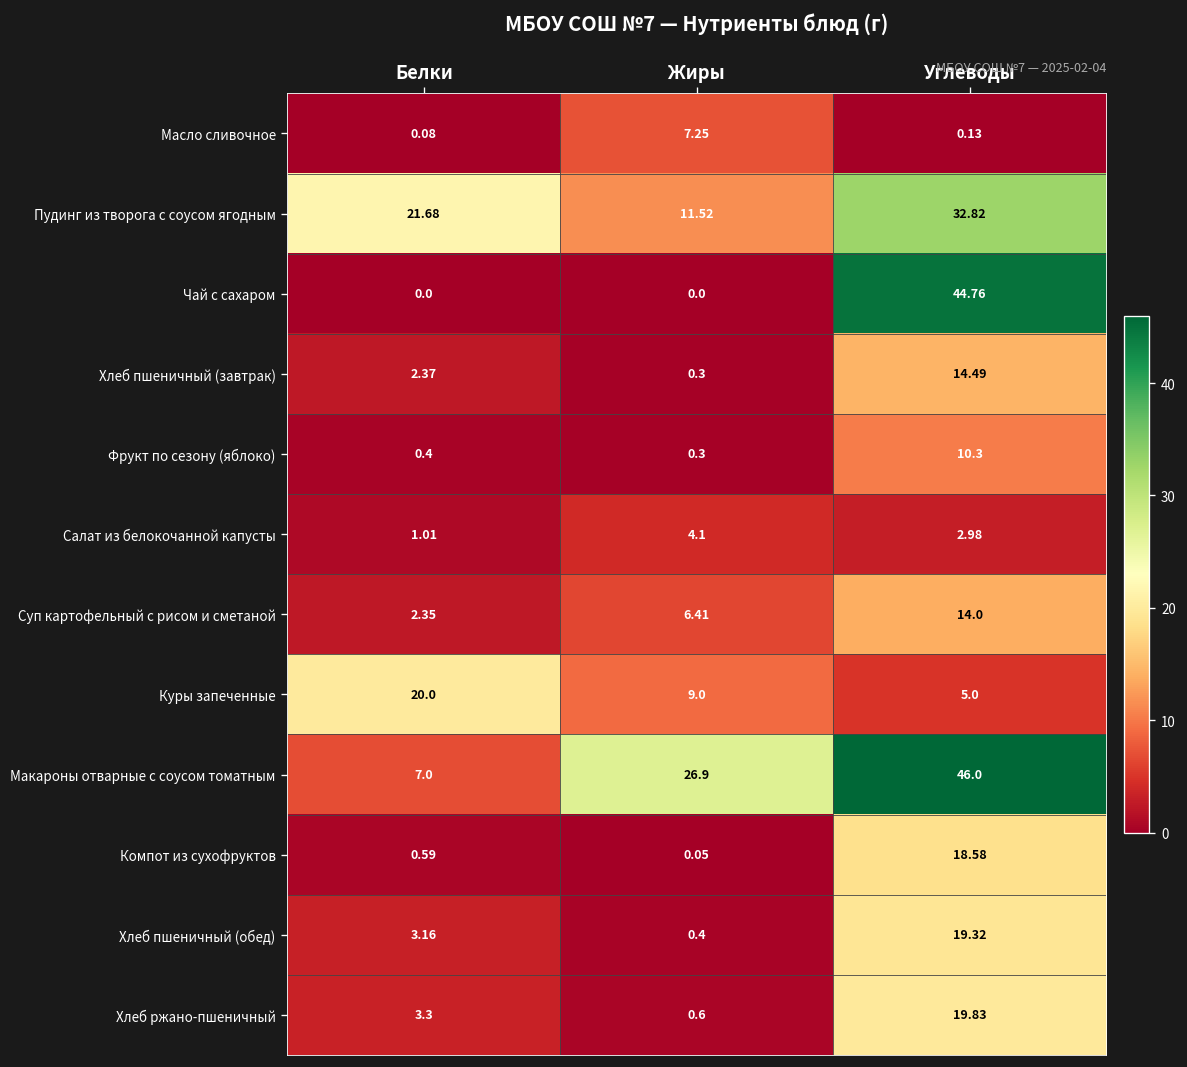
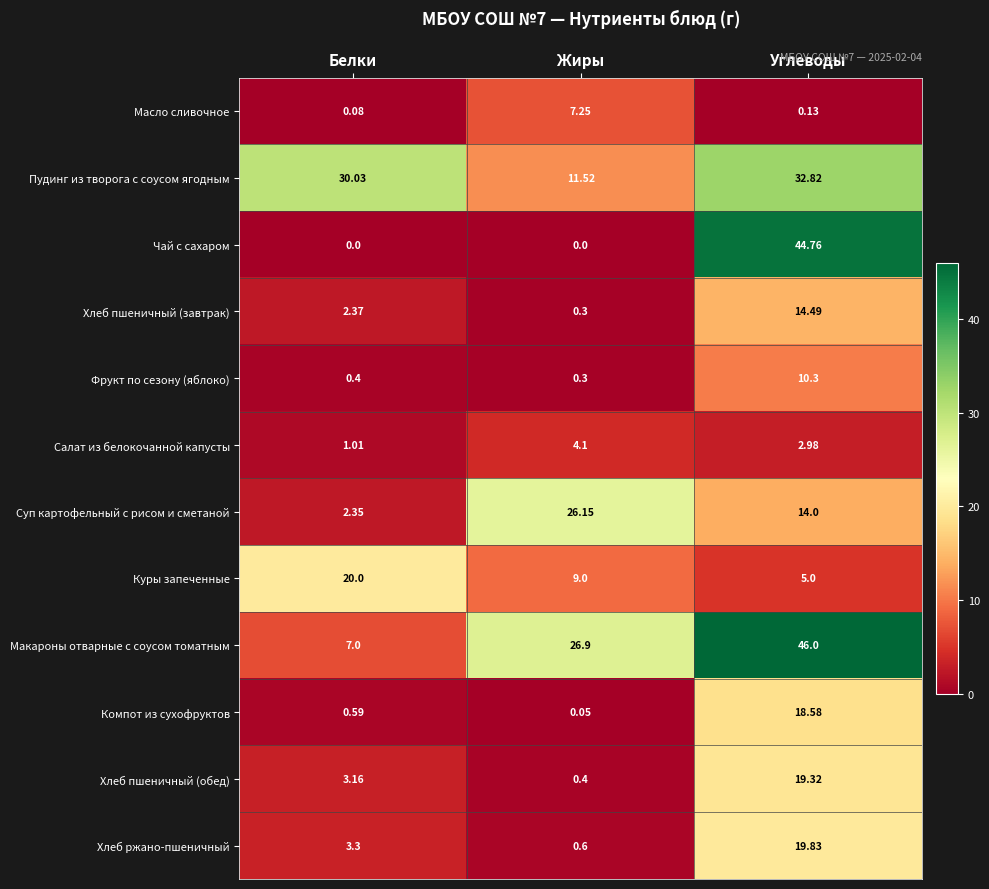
Пудинг из творога с соусом ягодным, Белки: 21.68 -> 30.03
Суп картофельный с рисом и сметаной, Жиры: 6.41 -> 26.15
